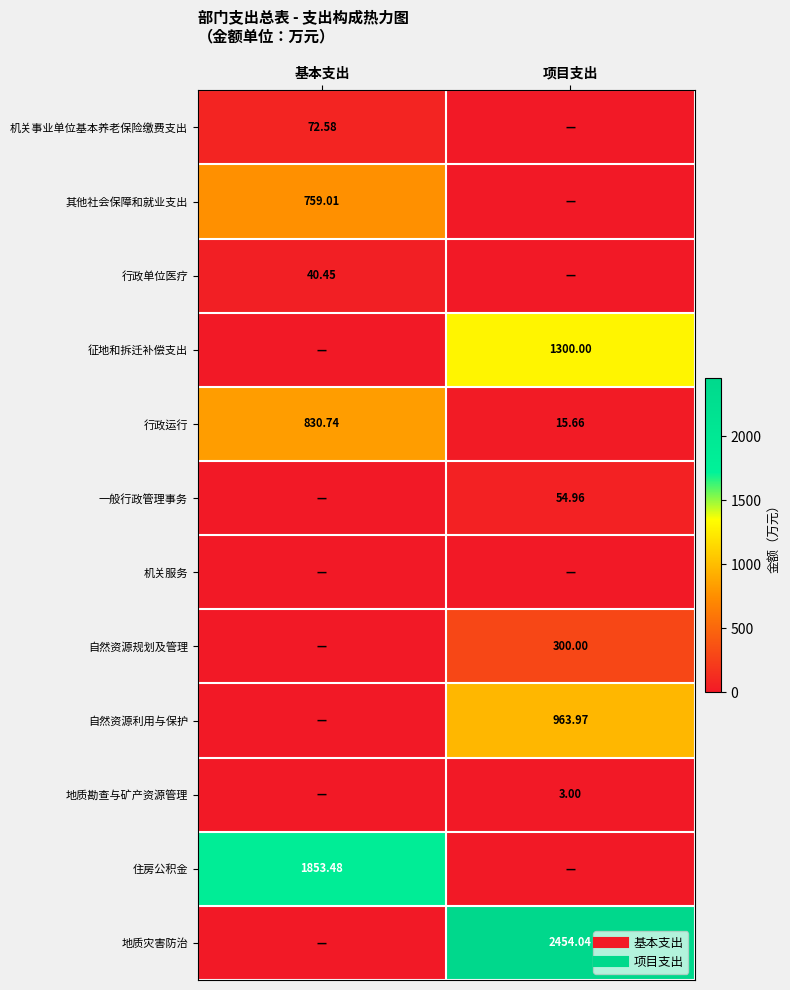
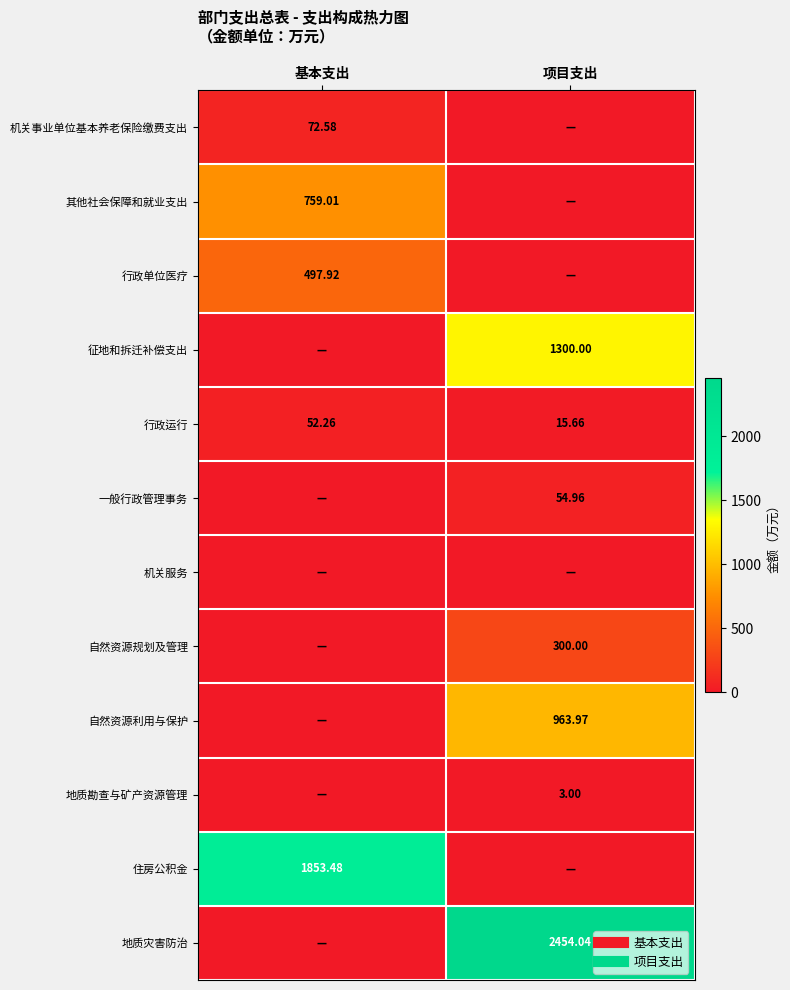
行政单位医疗, 基本支出: 40.45 -> 497.92
行政运行, 基本支出: 830.74 -> 52.26
